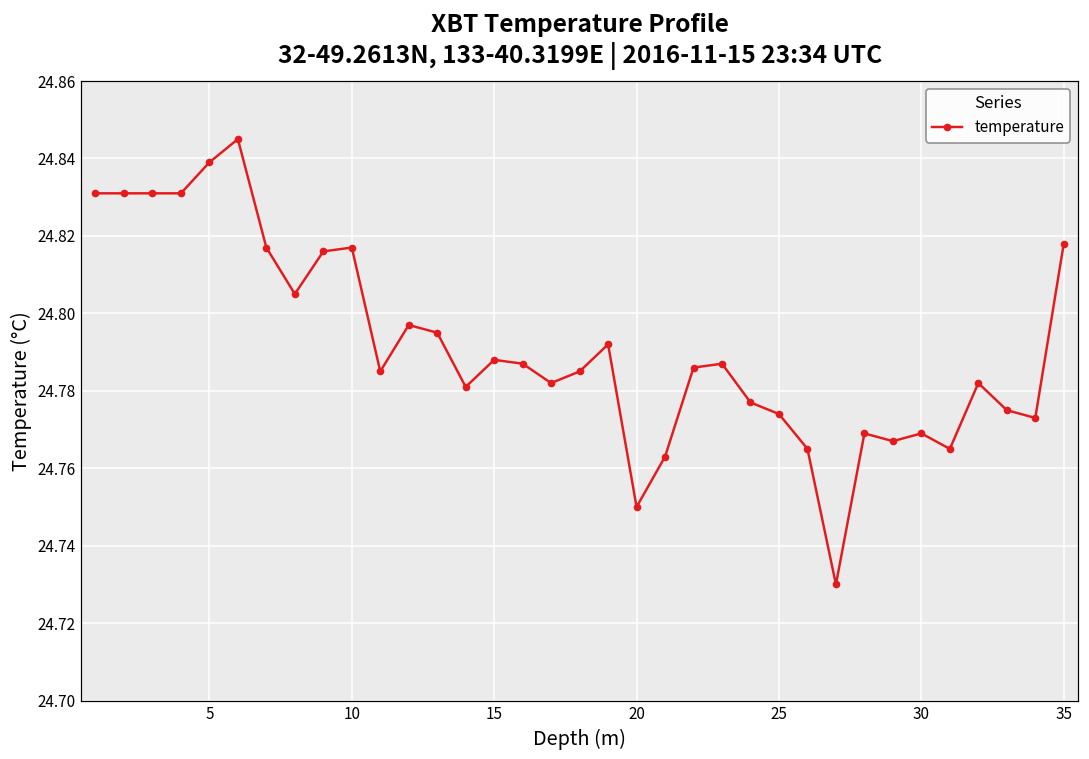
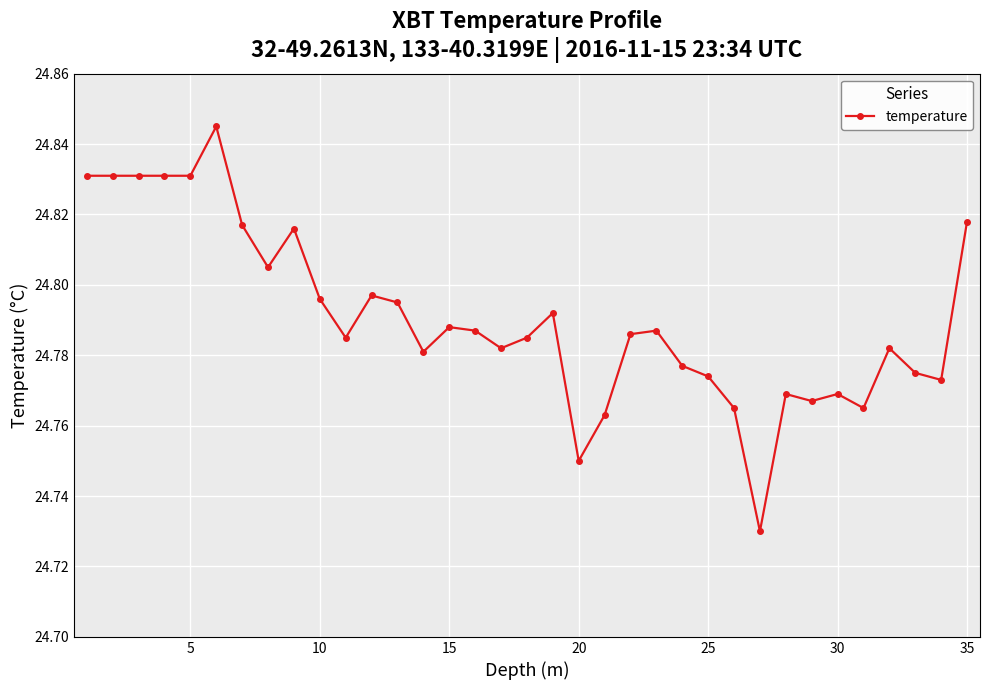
5: 24.839 -> 24.831
10: 24.817 -> 24.796
